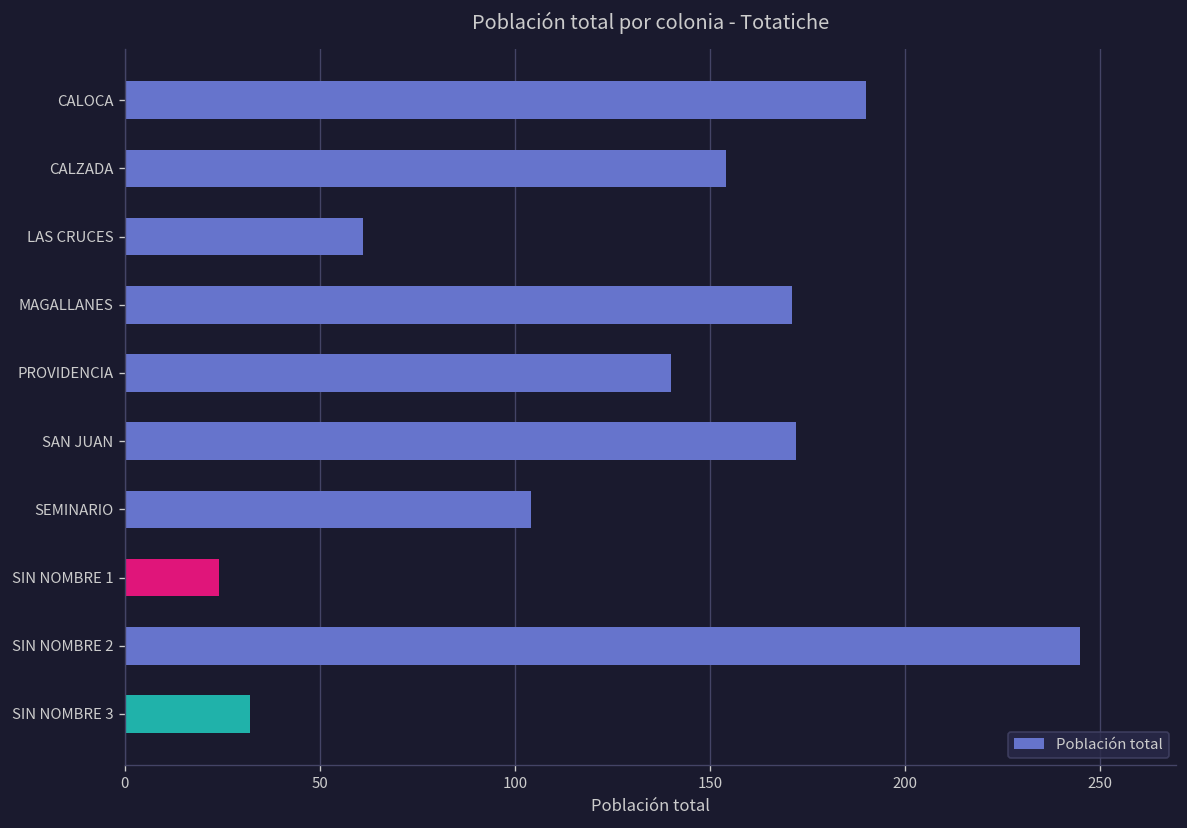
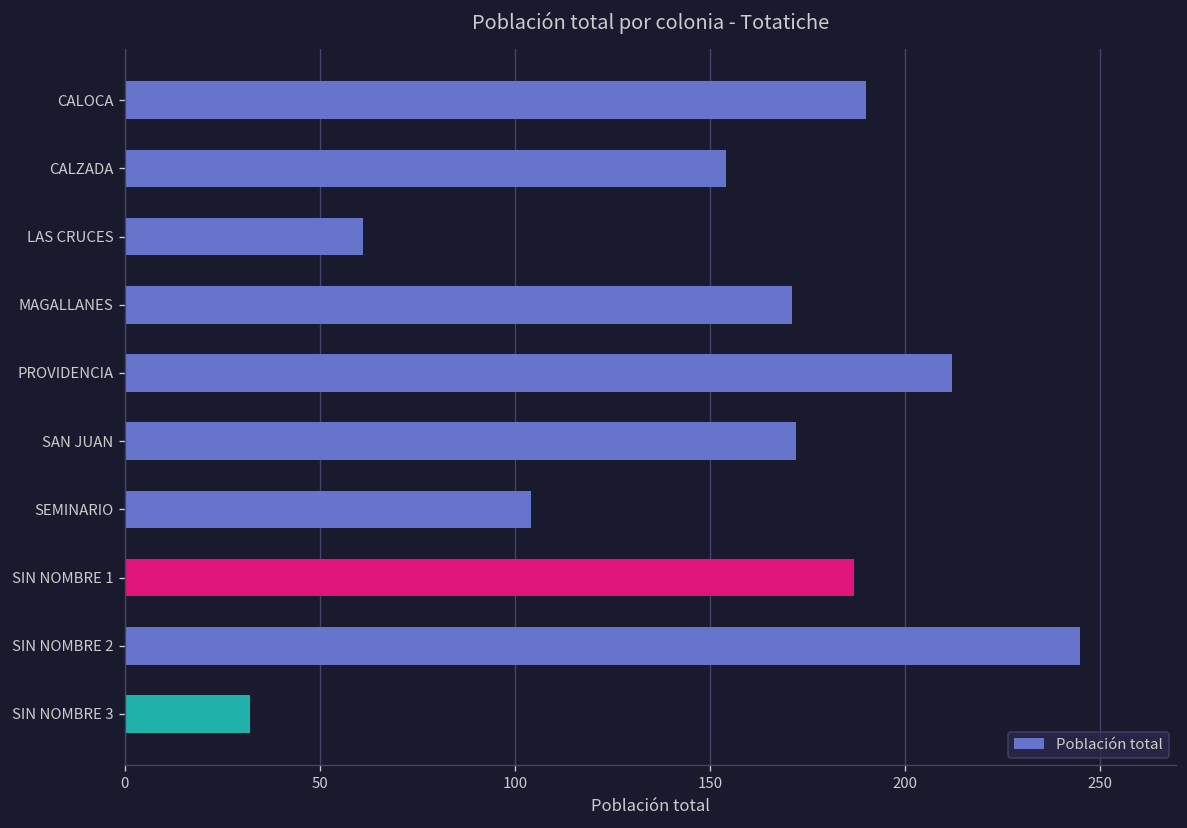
PROVIDENCIA: 140 -> 212
SIN NOMBRE 1: 24 -> 187
